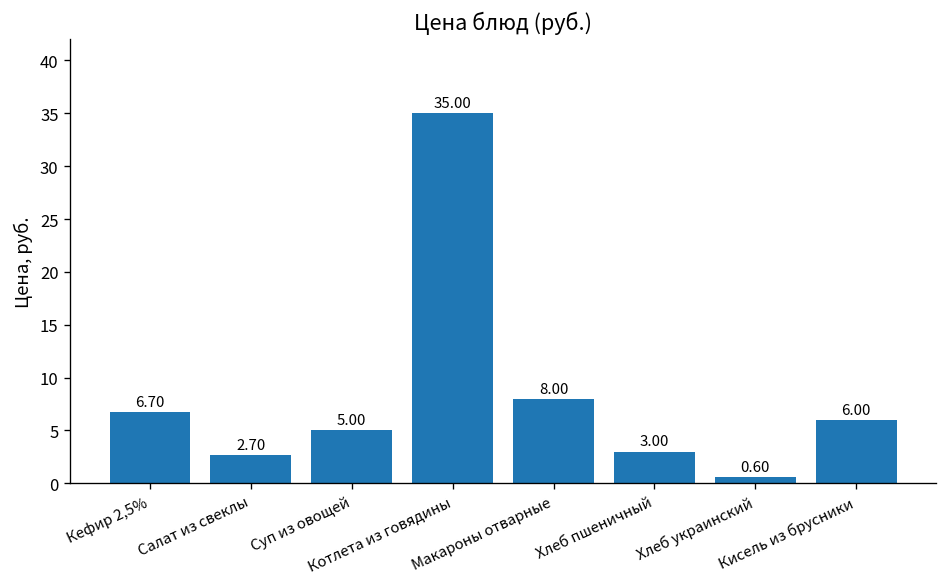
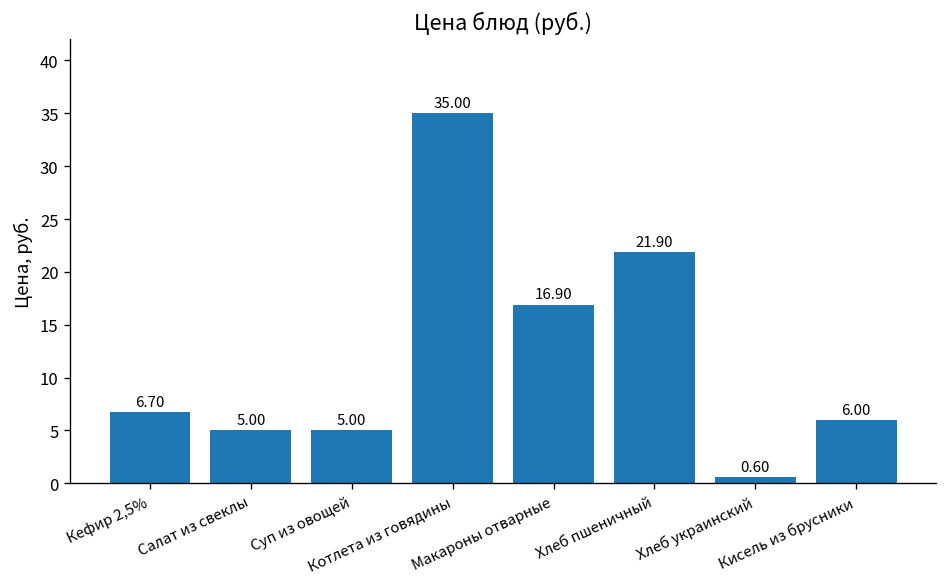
Салат из свеклы: 2.70 -> 5.00
Макароны отварные: 8.00 -> 16.90
Хлеб пшеничный: 3.00 -> 21.90
